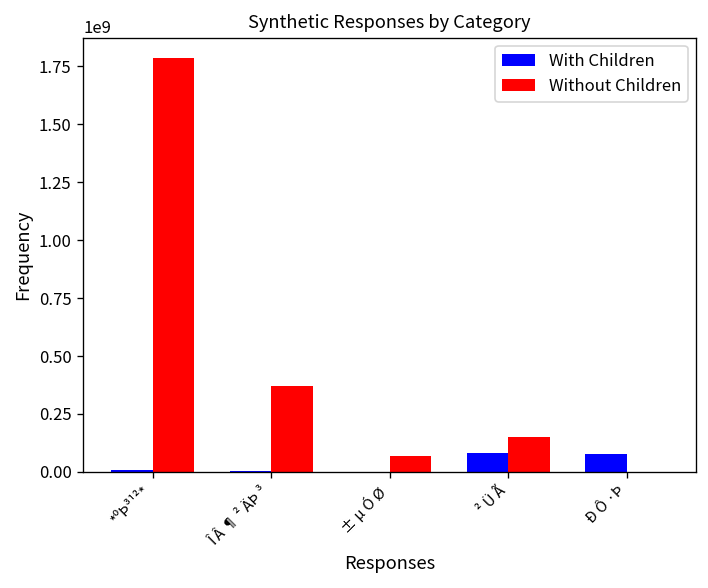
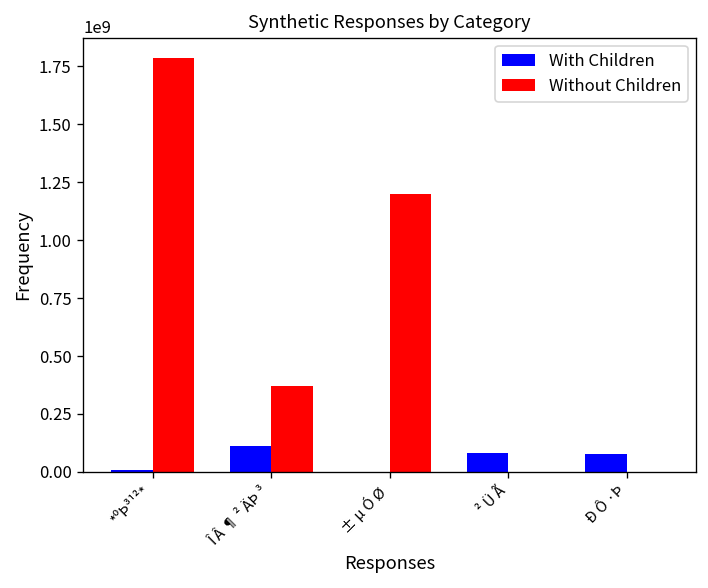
With Children, Î Â ¶ ² ÄÞ ³: 0 -> 110000000
Without Children, ± µ Ó Ø: 70000000 -> 1200000000
Without Children, ² Ü Ã: 150000000 -> 0
